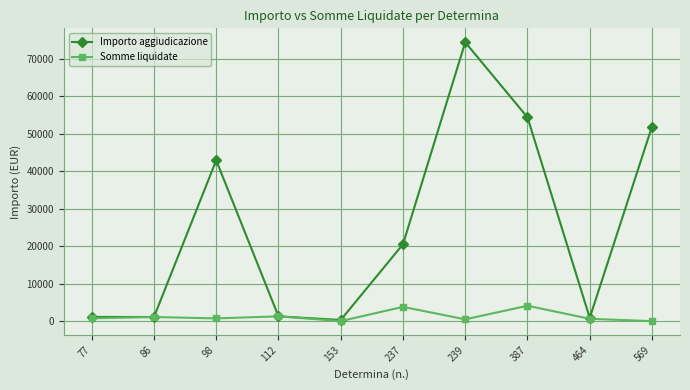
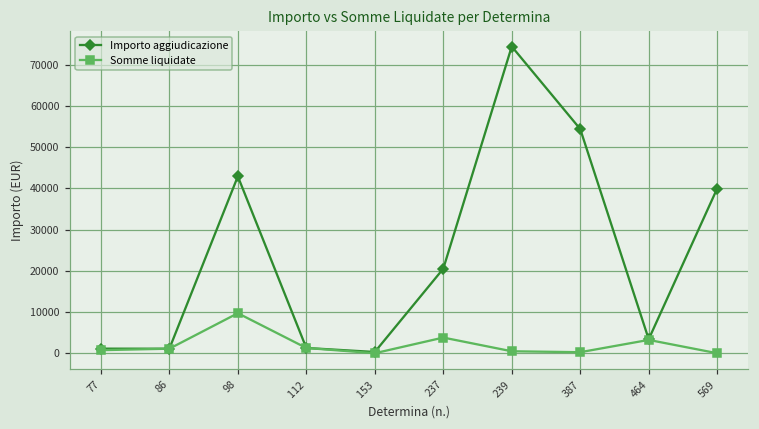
Somme liquidate, 98: 1000 -> 10000
Somme liquidate, 387: 4000 -> 0
Importo aggiudicazione, 464: 1000 -> 3000
Somme liquidate, 464: 1000 -> 3000
Importo aggiudicazione, 569: 52000 -> 40000
